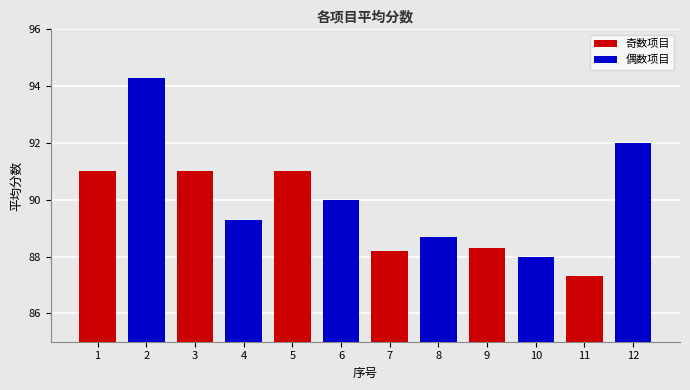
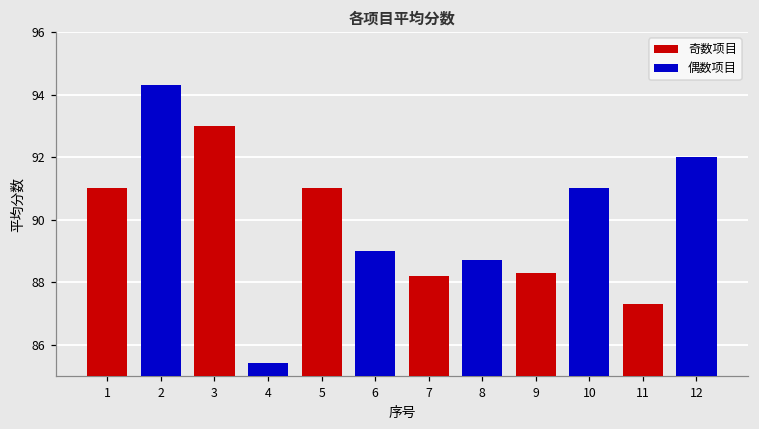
奇数项目, 3: 91 -> 93
偶数项目, 4: 89.3 -> 85.4
偶数项目, 6: 90 -> 89
偶数项目, 10: 88 -> 91
